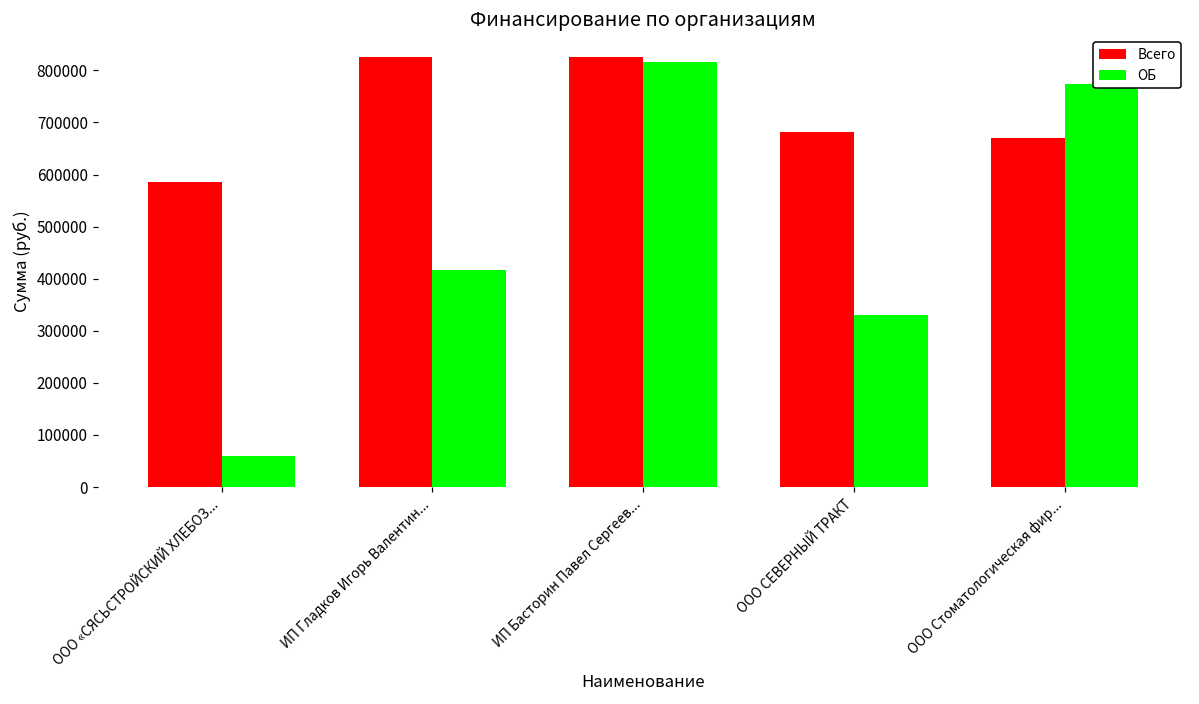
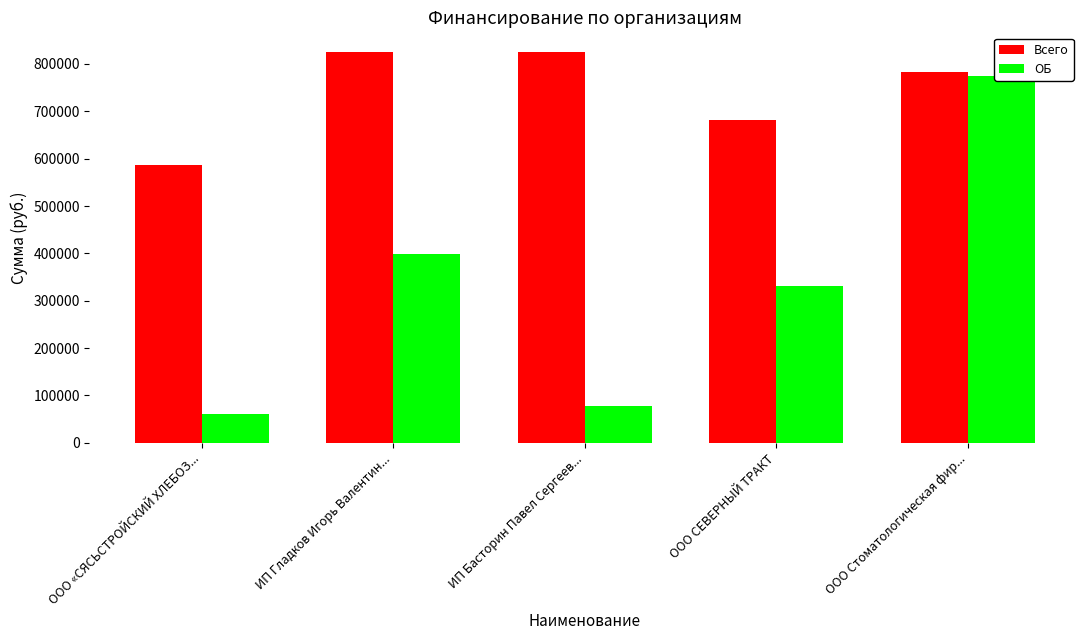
ОБ, ИП Гладков Игорь Валентин...: 420000 -> 400000
ОБ, ИП Басторин Павел Сергеев...: 820000 -> 80000
Всего, ООО Стоматологическая фир...: 670000 -> 780000
